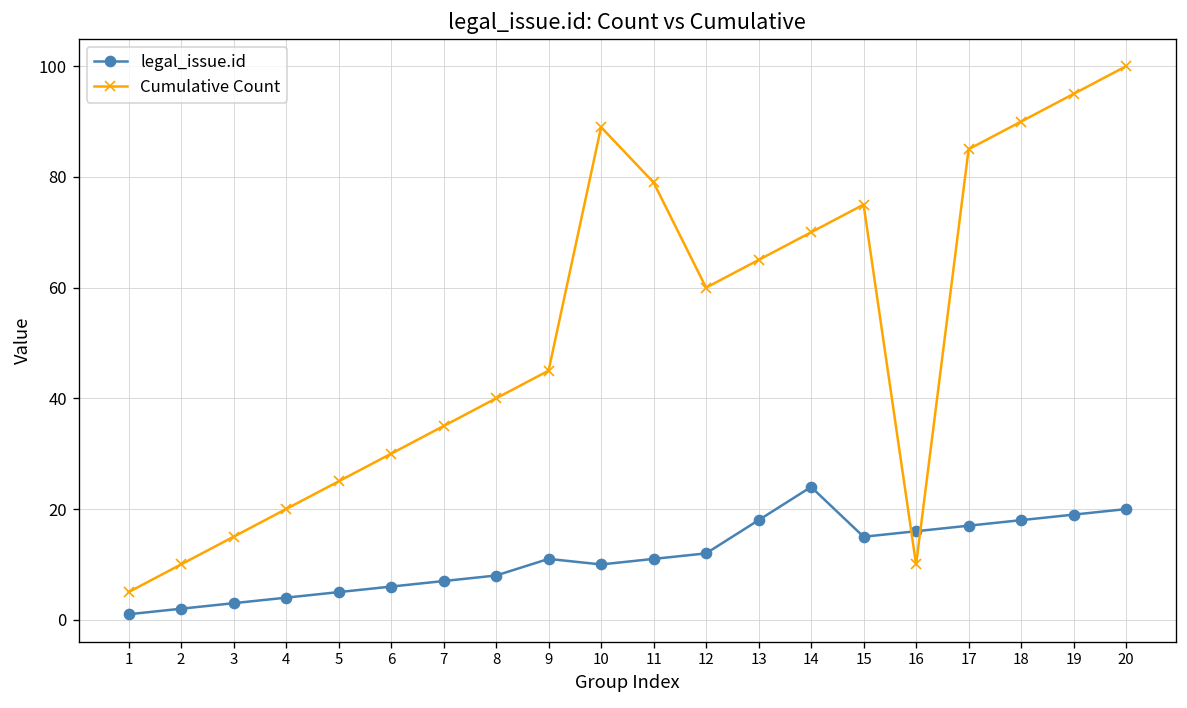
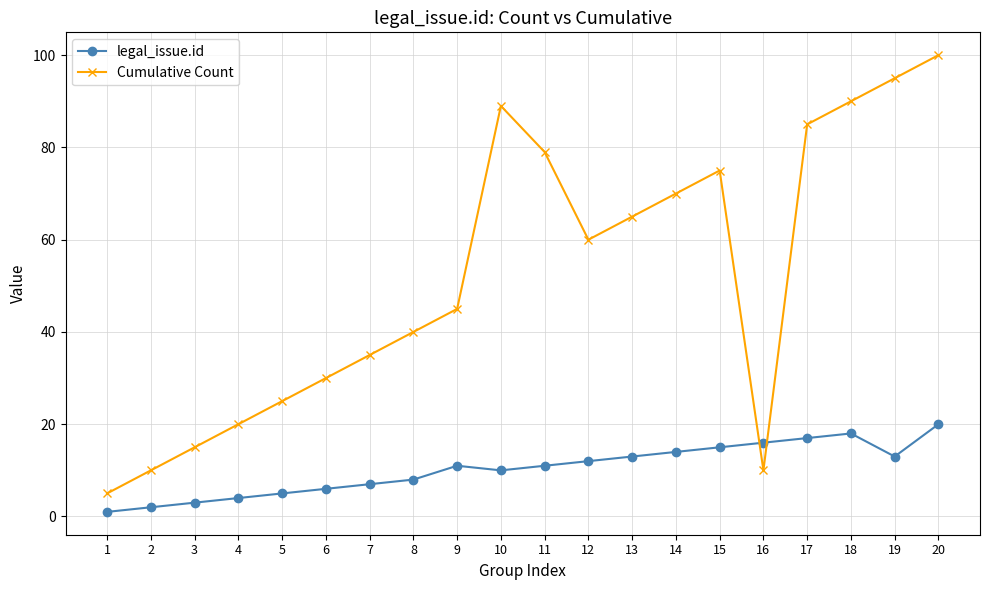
legal_issue.id, 13: 18 -> 13
legal_issue.id, 14: 24 -> 14
legal_issue.id, 19: 19 -> 13
